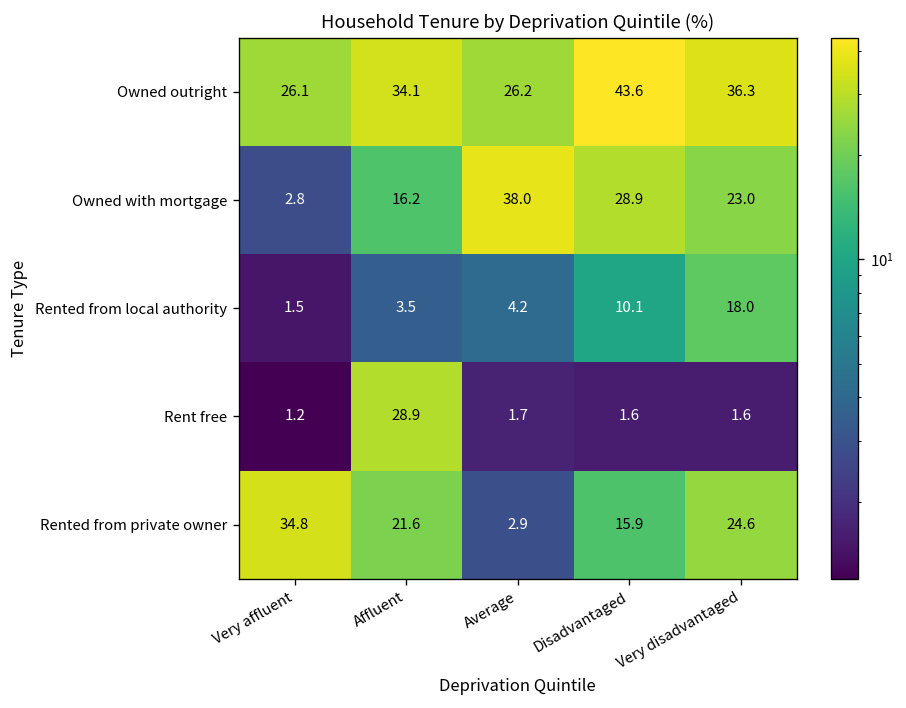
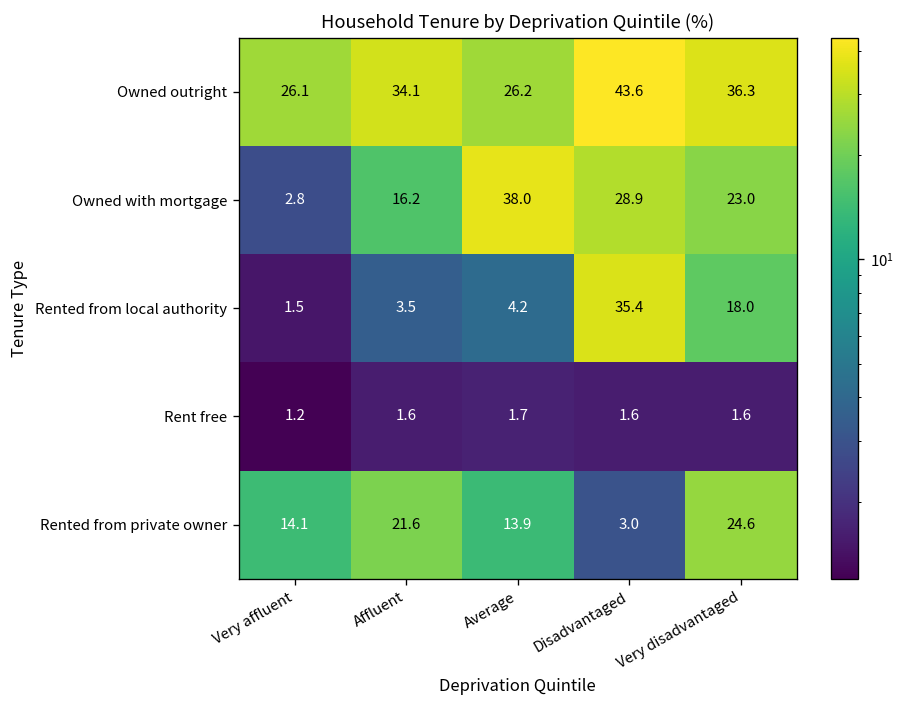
Rented from local authority, Disadvantaged: 10.1 -> 35.4
Rent free, Affluent: 28.9 -> 1.6
Rented from private owner, Very affluent: 34.8 -> 14.1
Rented from private owner, Average: 2.9 -> 13.9
Rented from private owner, Disadvantaged: 15.9 -> 3.0
